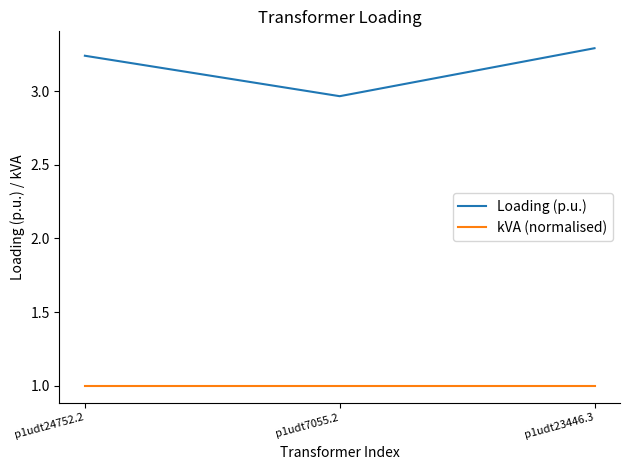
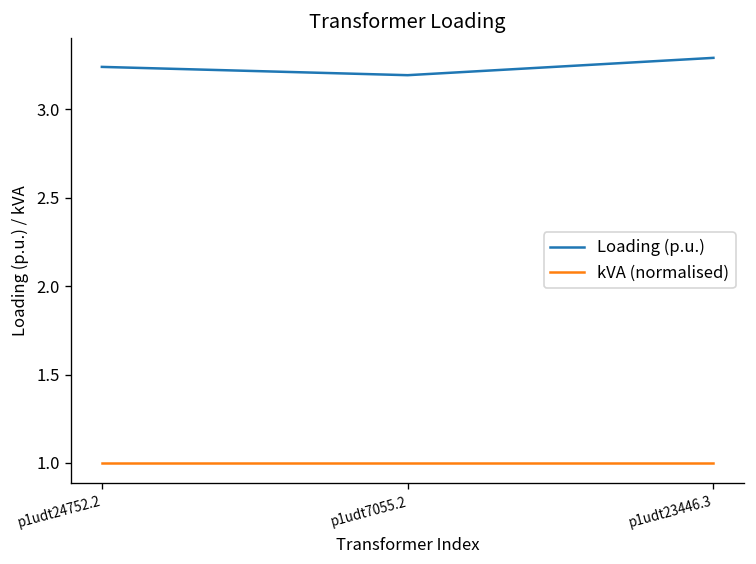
Loading (p.u.), p1udt7055.2: 2.97 -> 3.19
